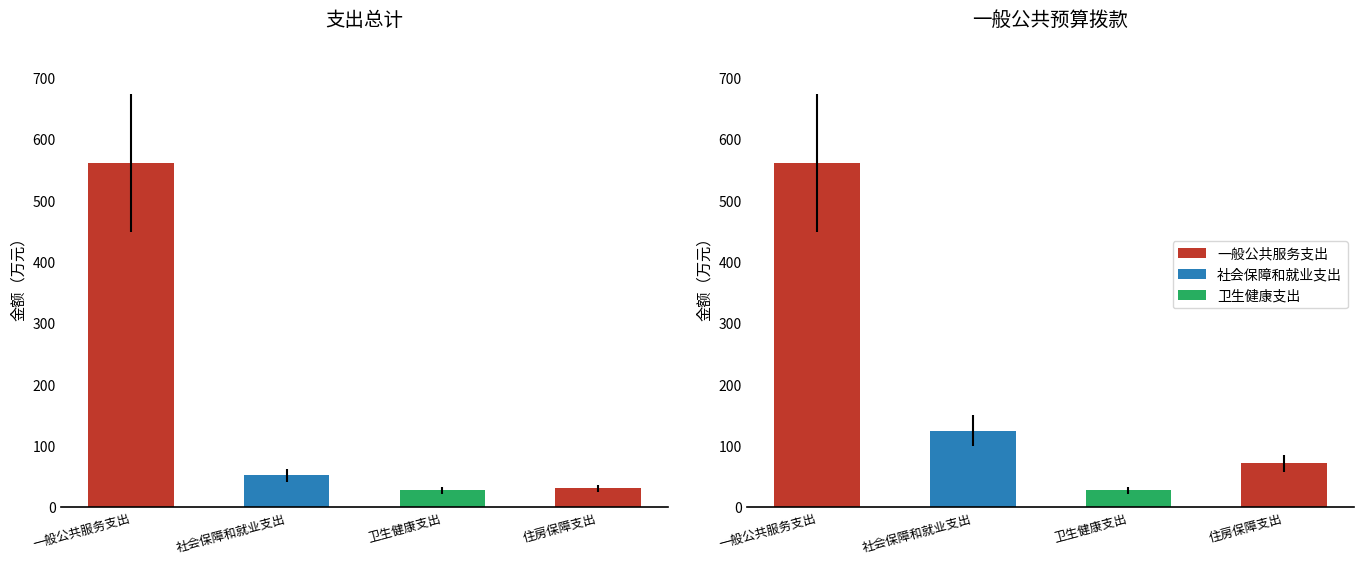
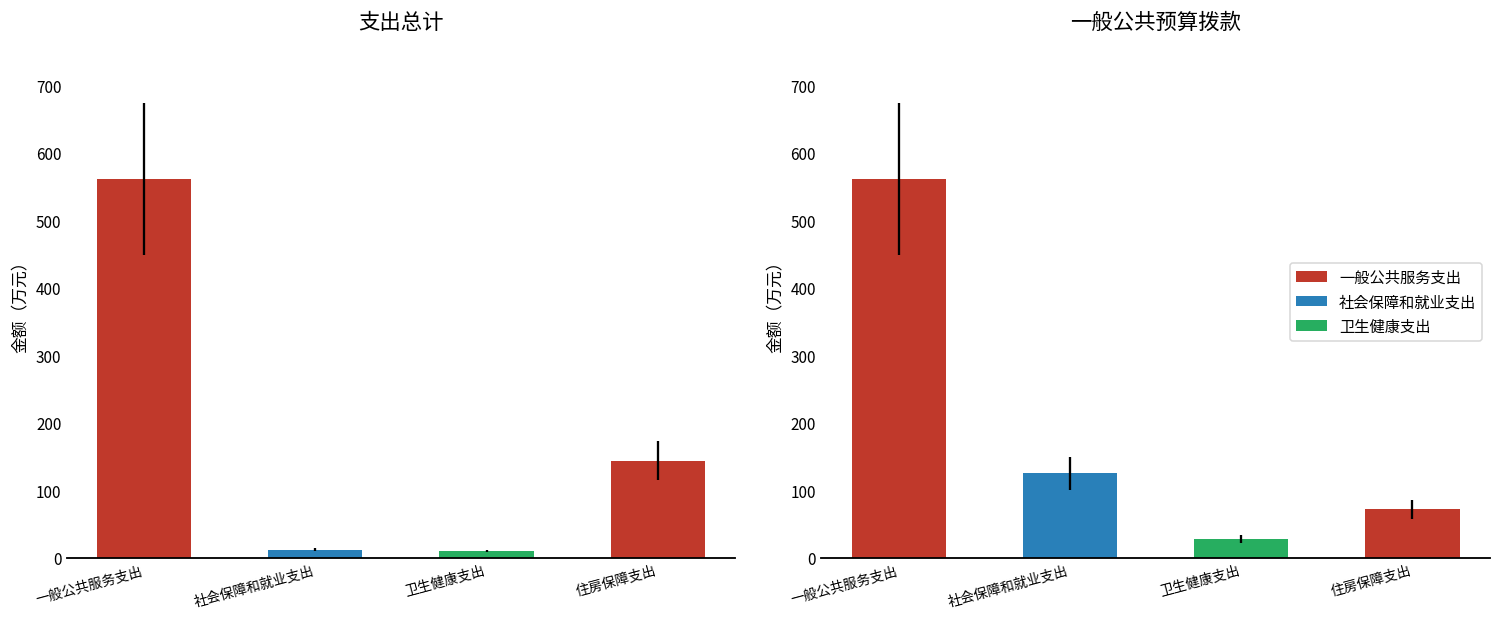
支出总计, 社会保障和就业支出: 50 -> 10
支出总计, 卫生健康支出: 30 -> 10
支出总计, 住房保障支出: 30 -> 140
